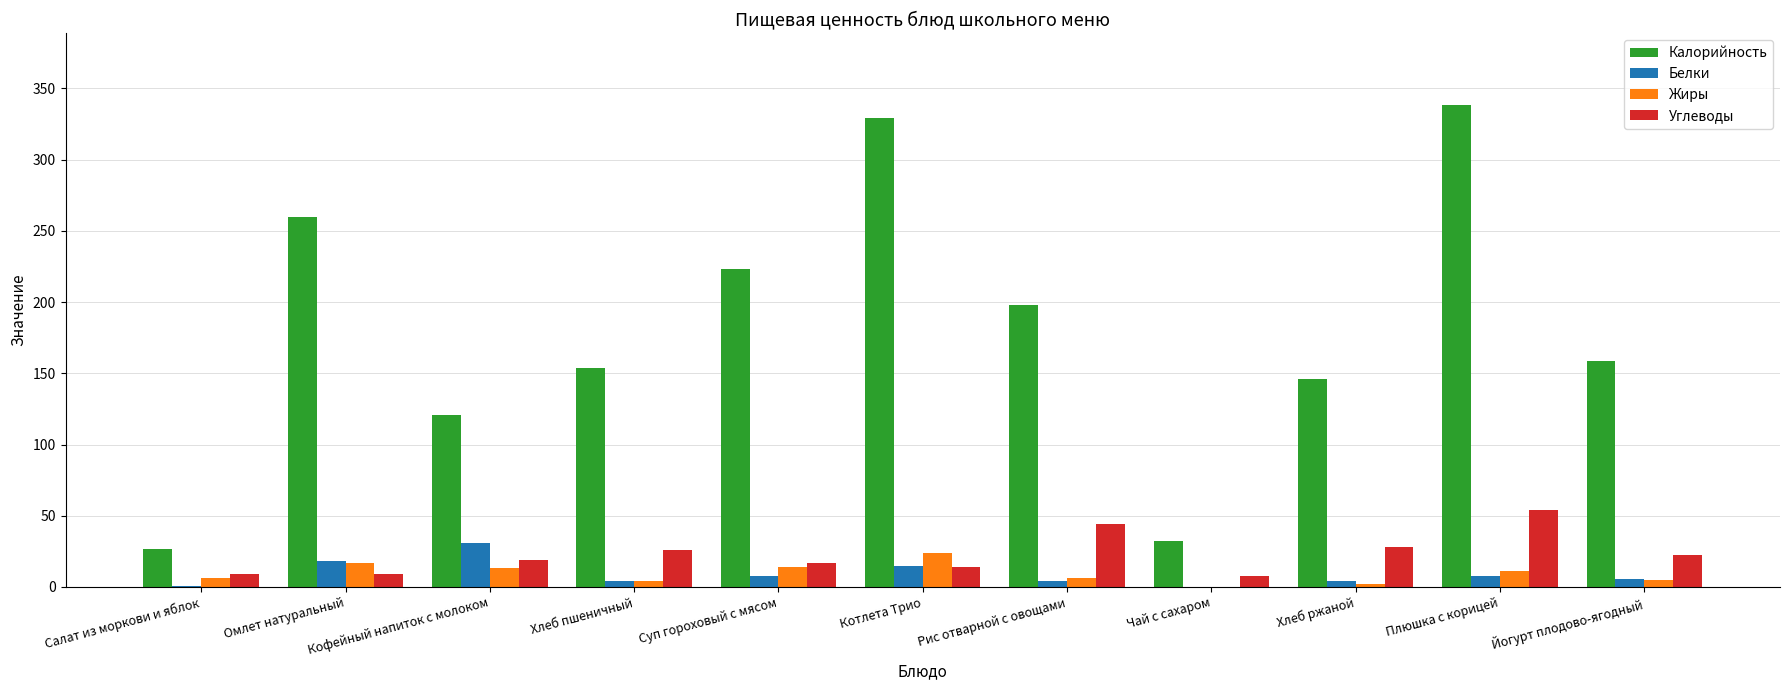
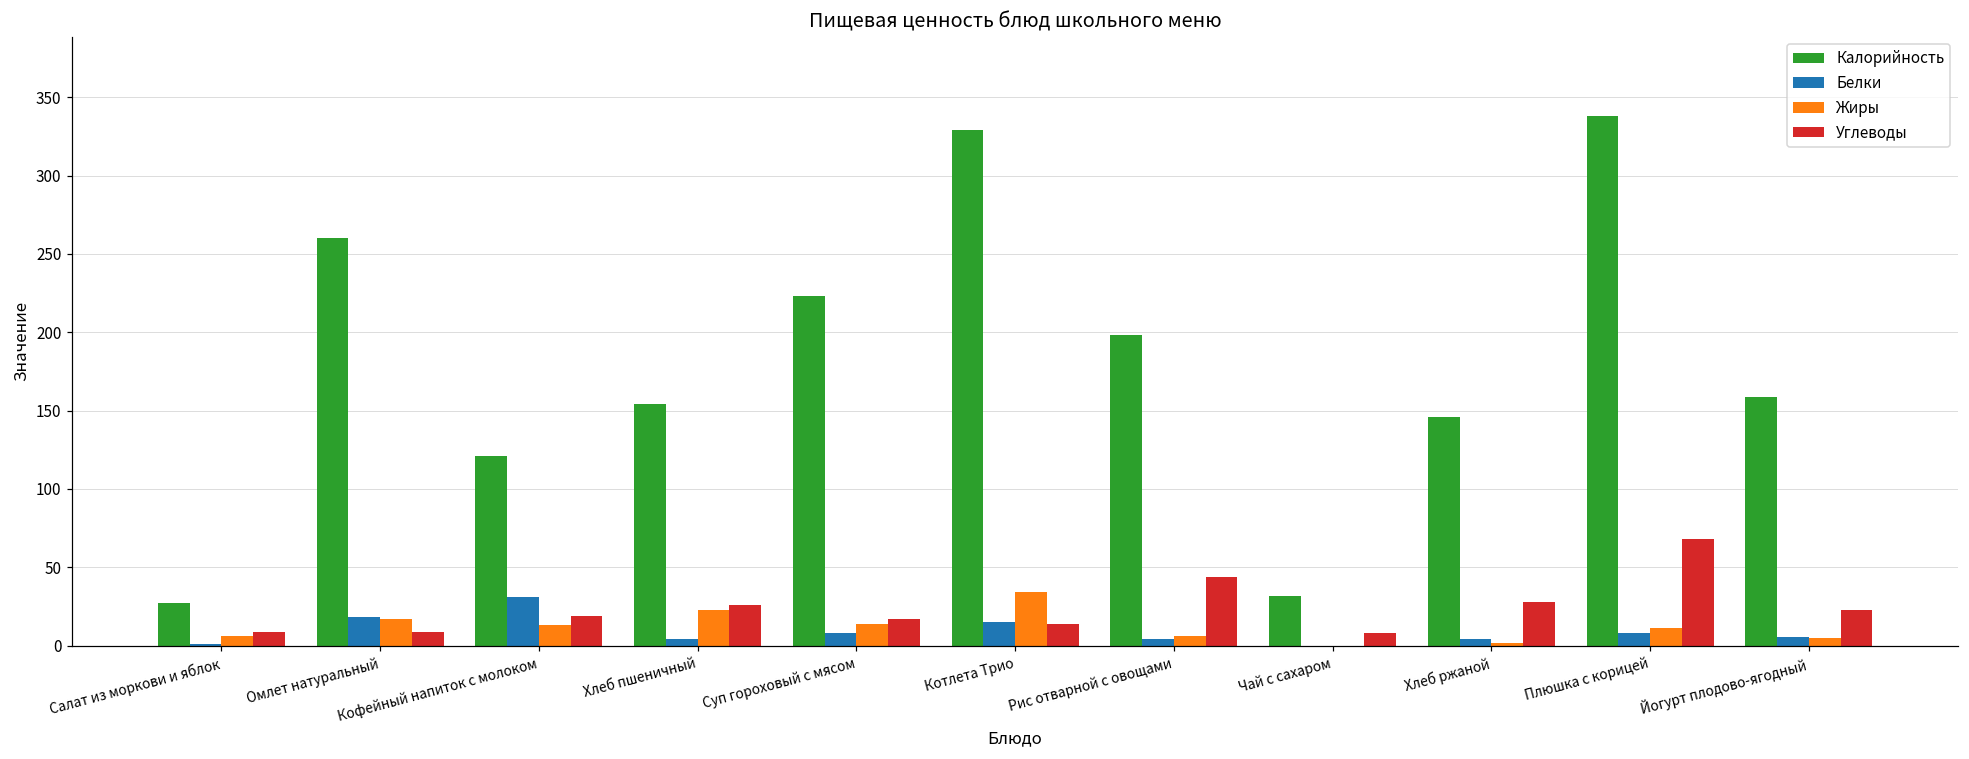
Жиры, Хлеб пшеничный: 4 -> 23
Жиры, Котлета Трио: 24 -> 34
Углеводы, Плюшка с корицей: 54 -> 68
